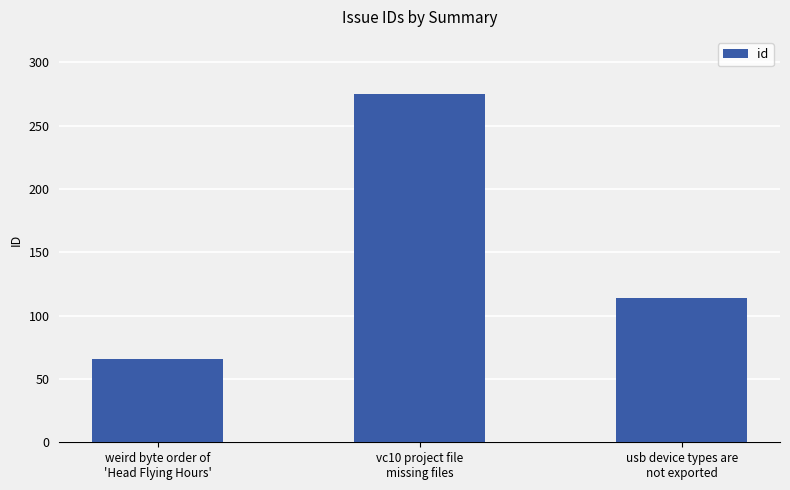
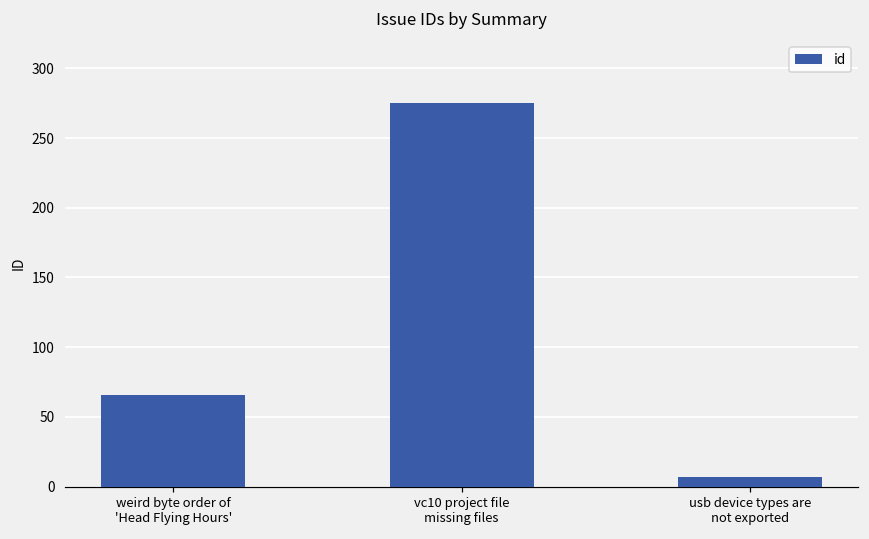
usb device types are not exported: 114 -> 7
